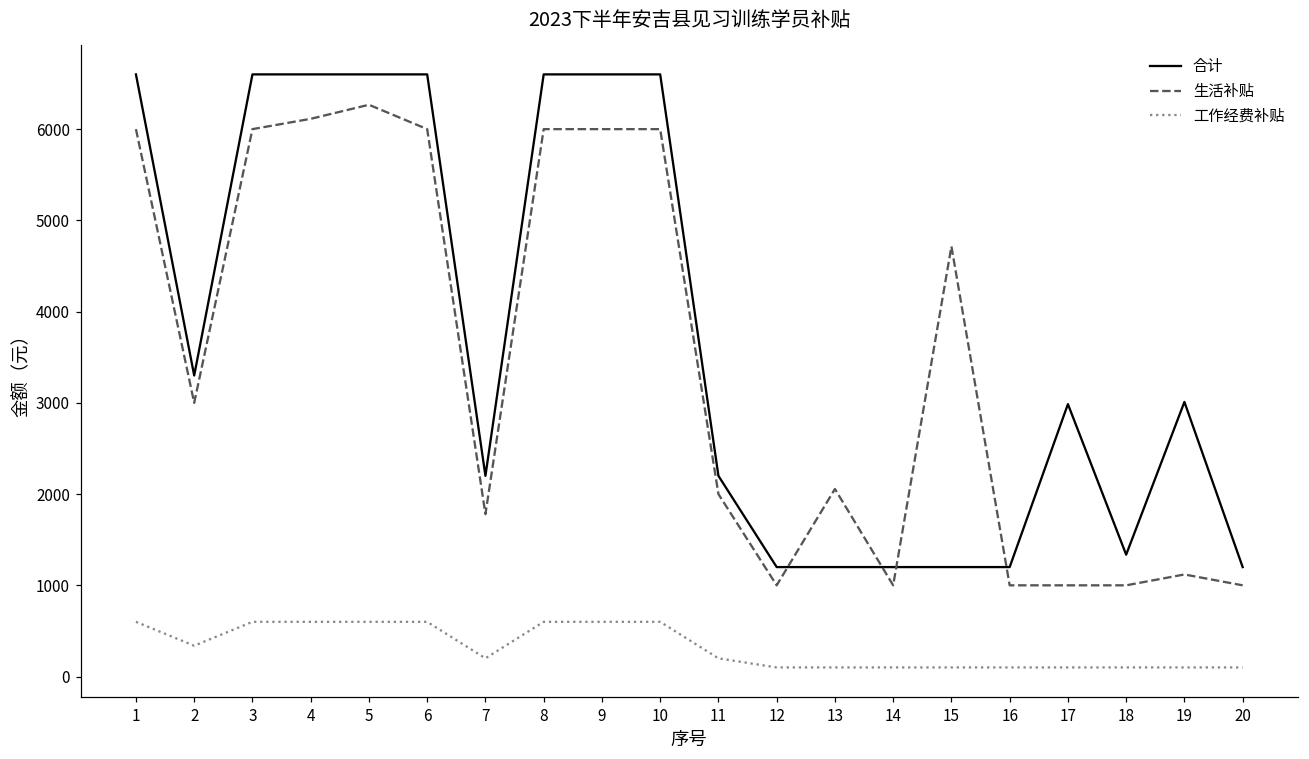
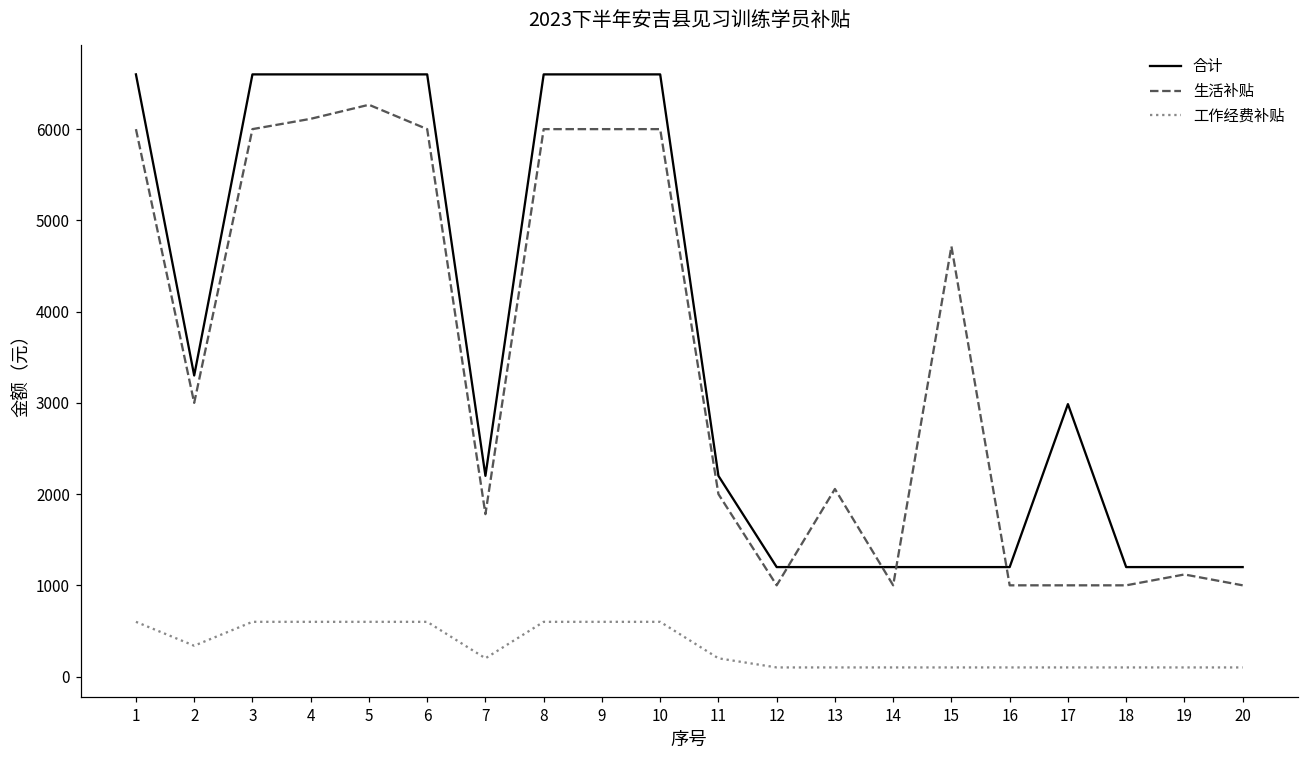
合计, 18: 1300 -> 1200
合计, 19: 3000 -> 1200
